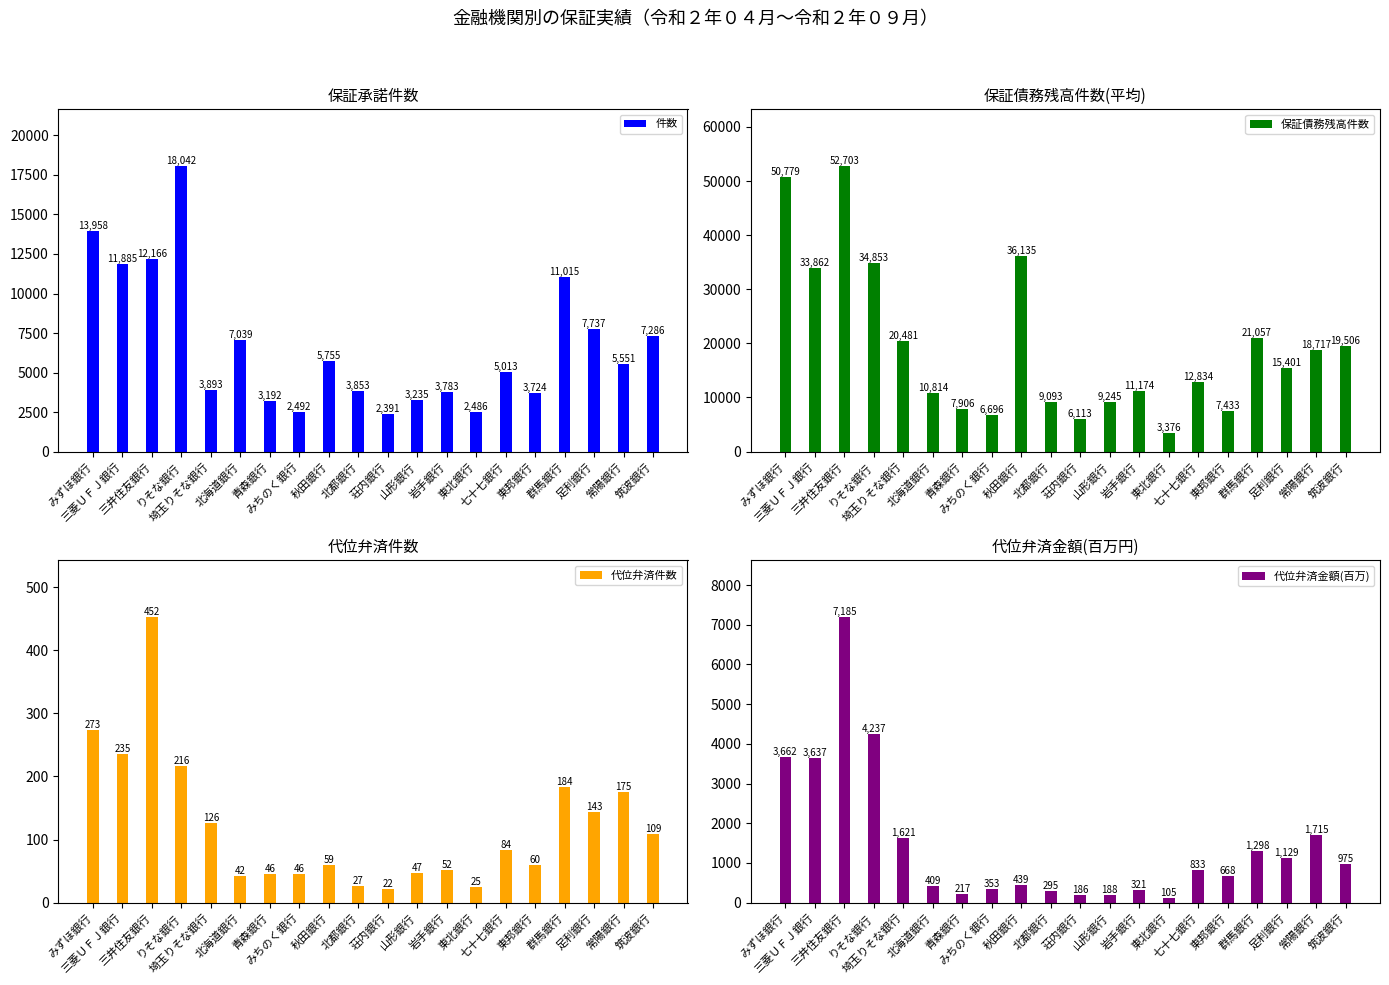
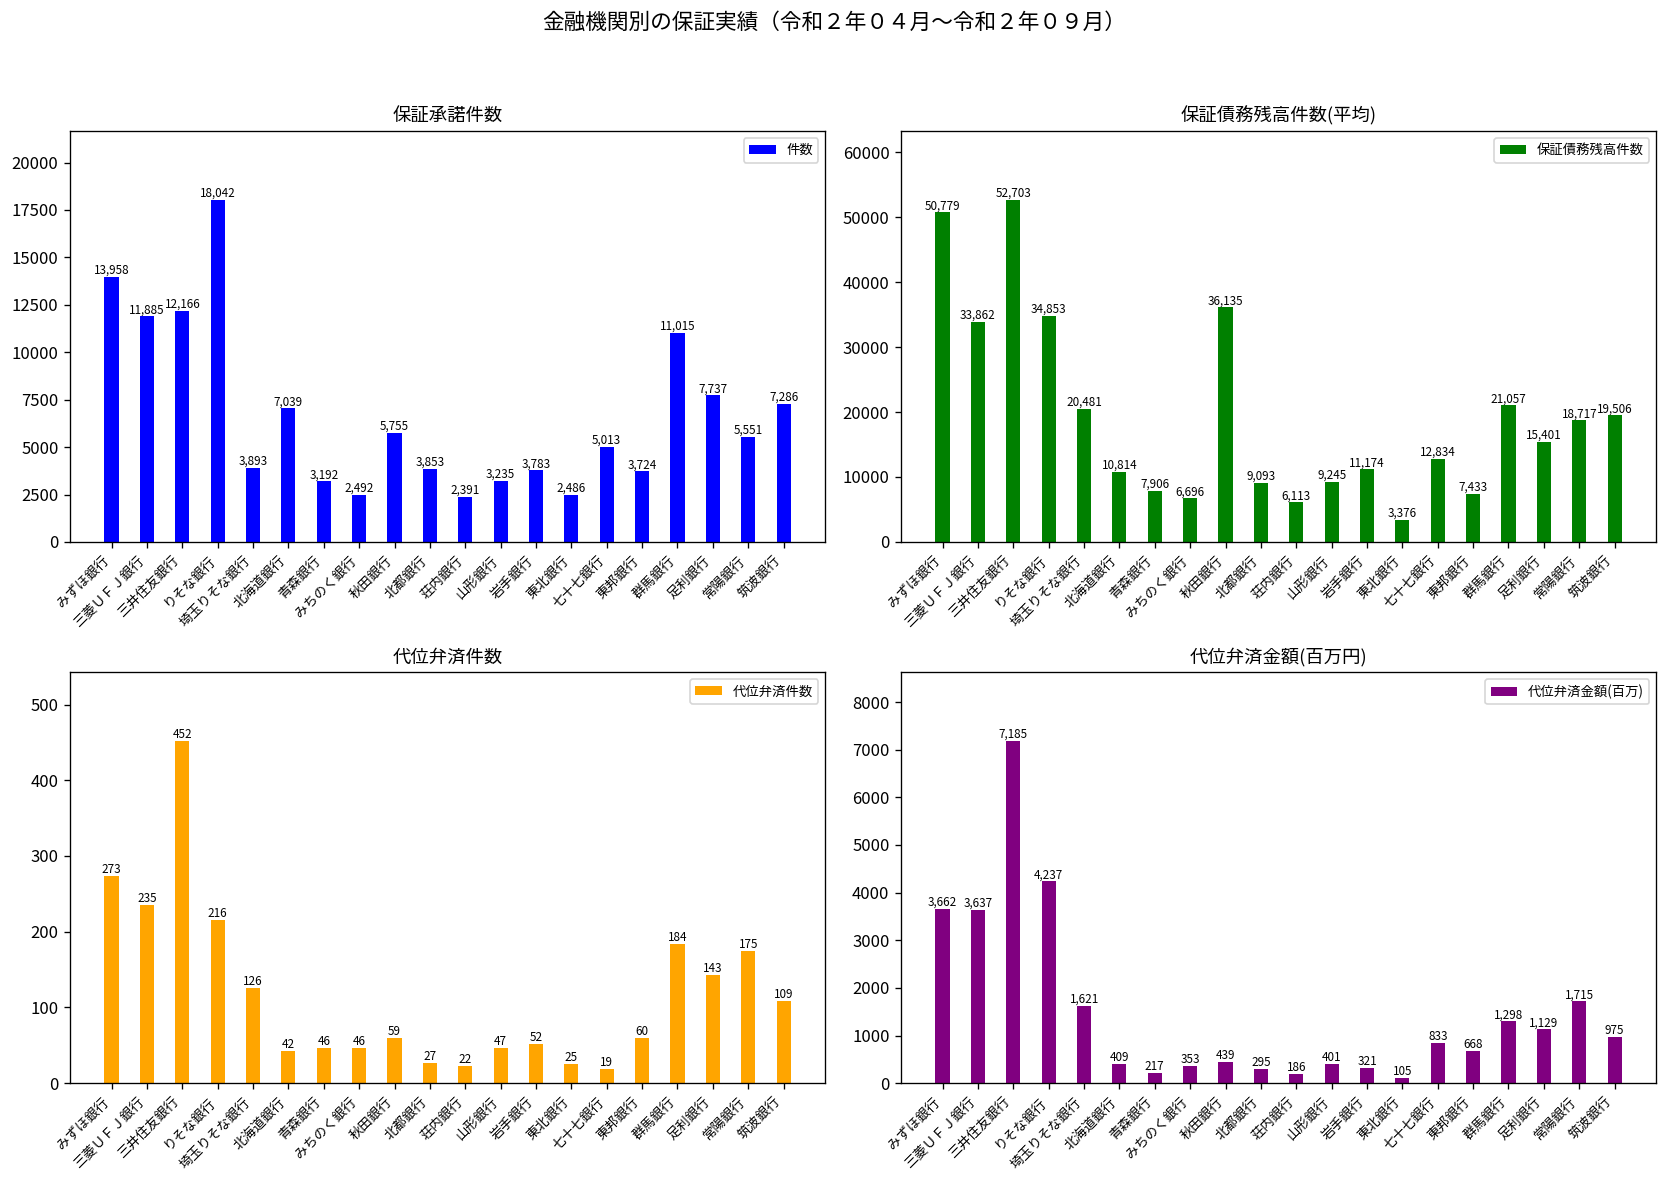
代位弁済件数, 七十七銀行: 84 -> 19
代位弁済金額(百万円), 山形銀行: 188 -> 401
